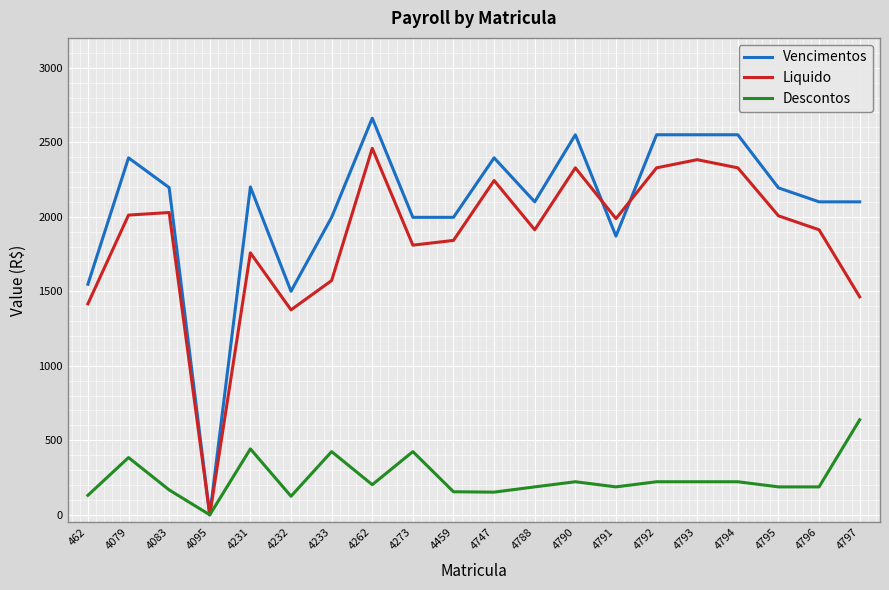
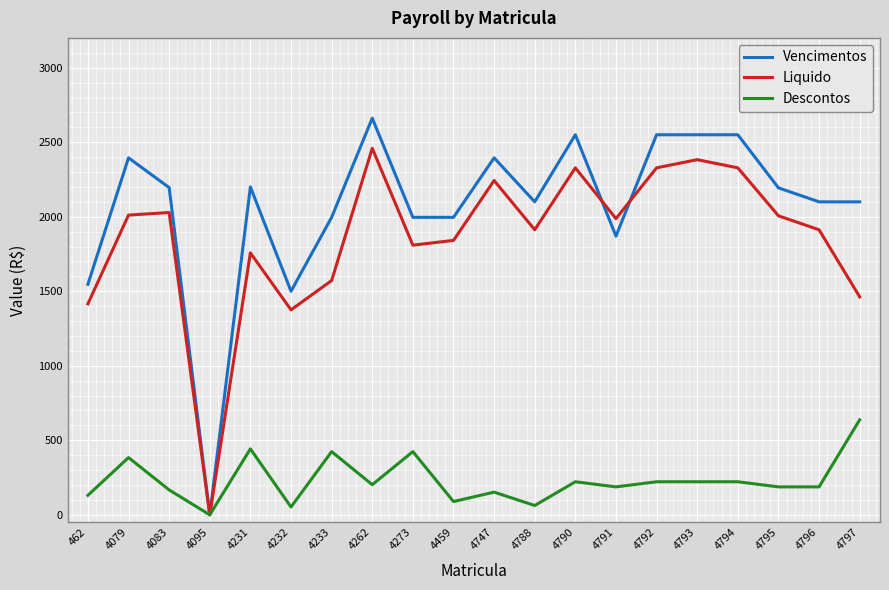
Descontos, 4232: 120 -> 50
Descontos, 4459: 150 -> 90
Descontos, 4788: 190 -> 60
